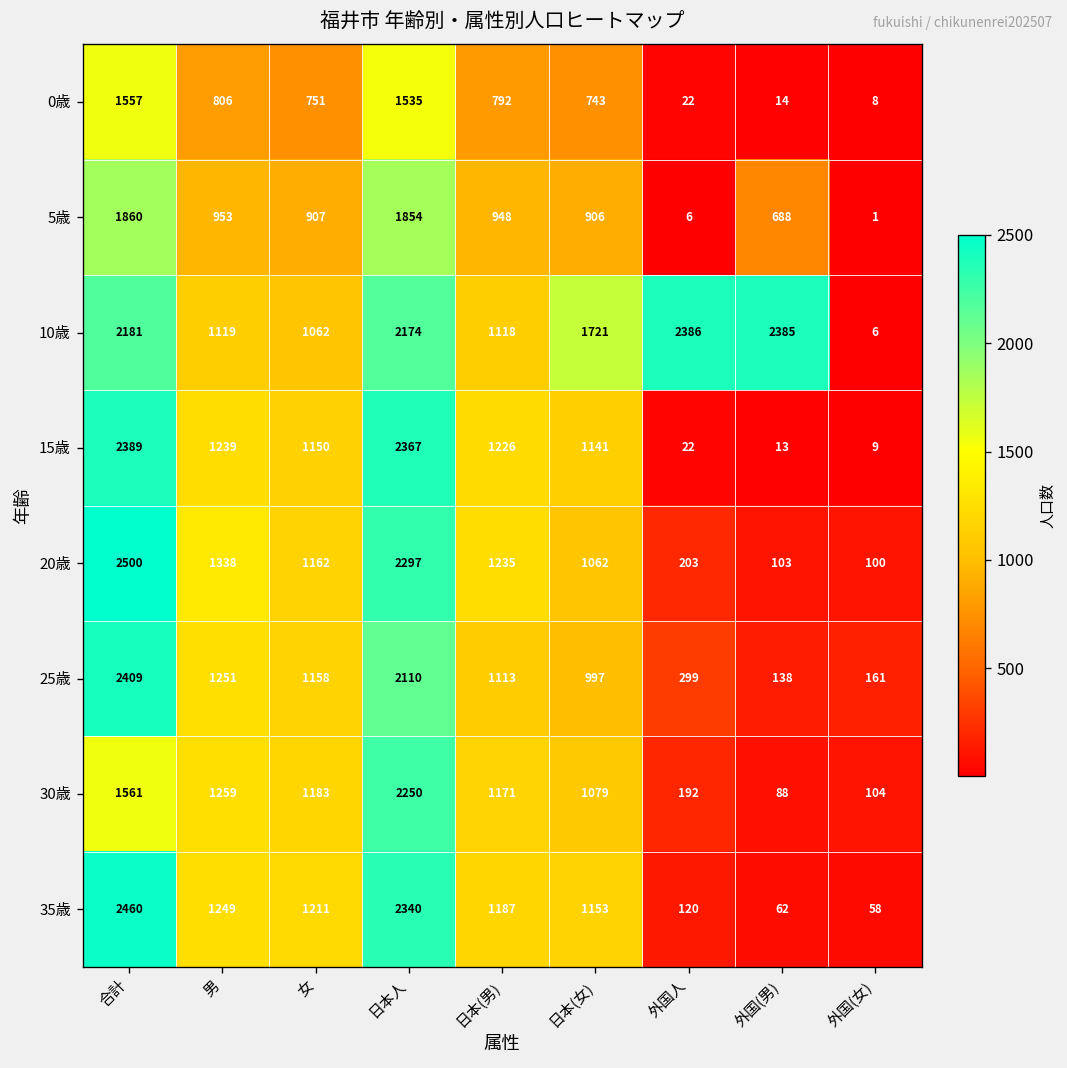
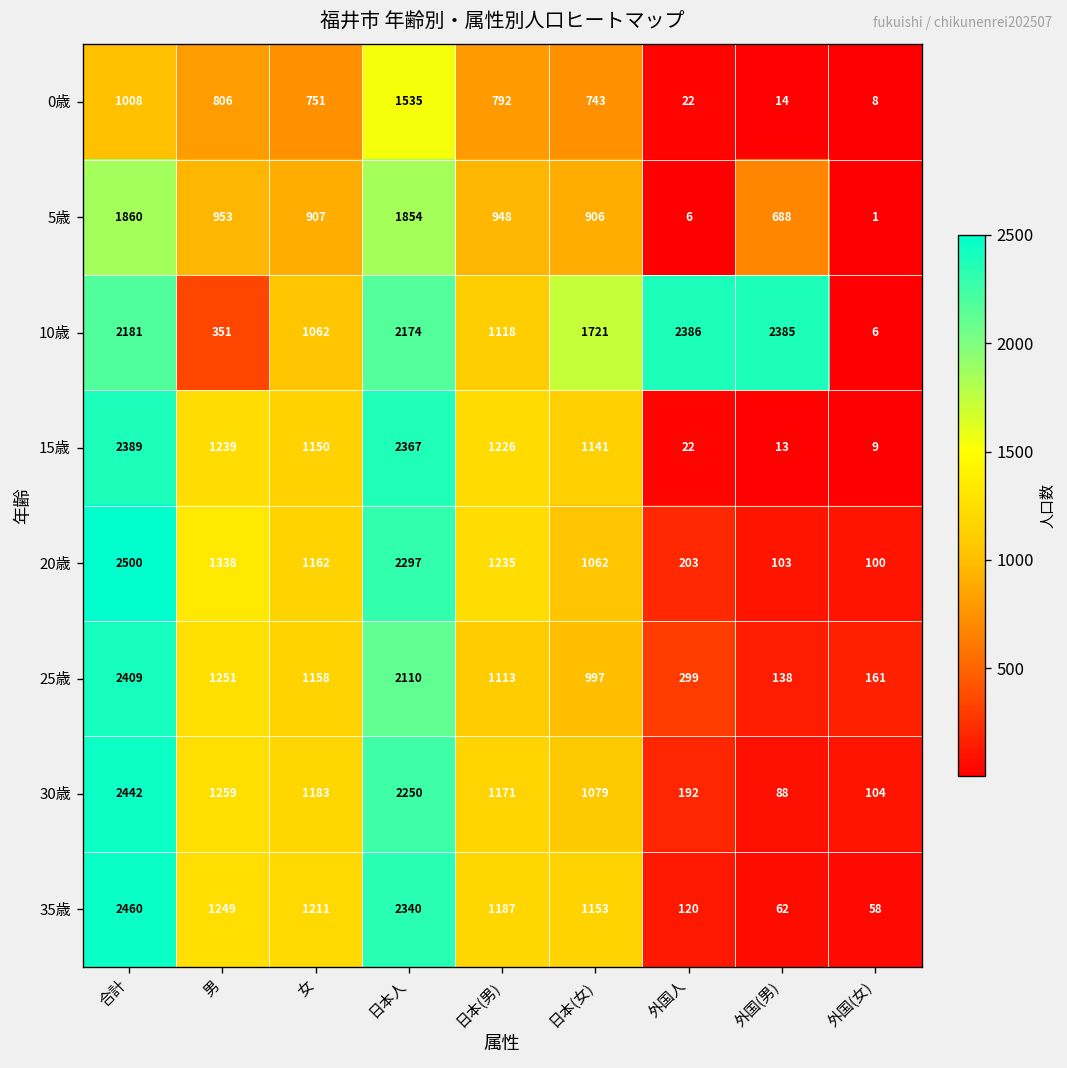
0歳, 合計: 1557 -> 1008
10歳, 男: 1119 -> 351
30歳, 合計: 1561 -> 2442
